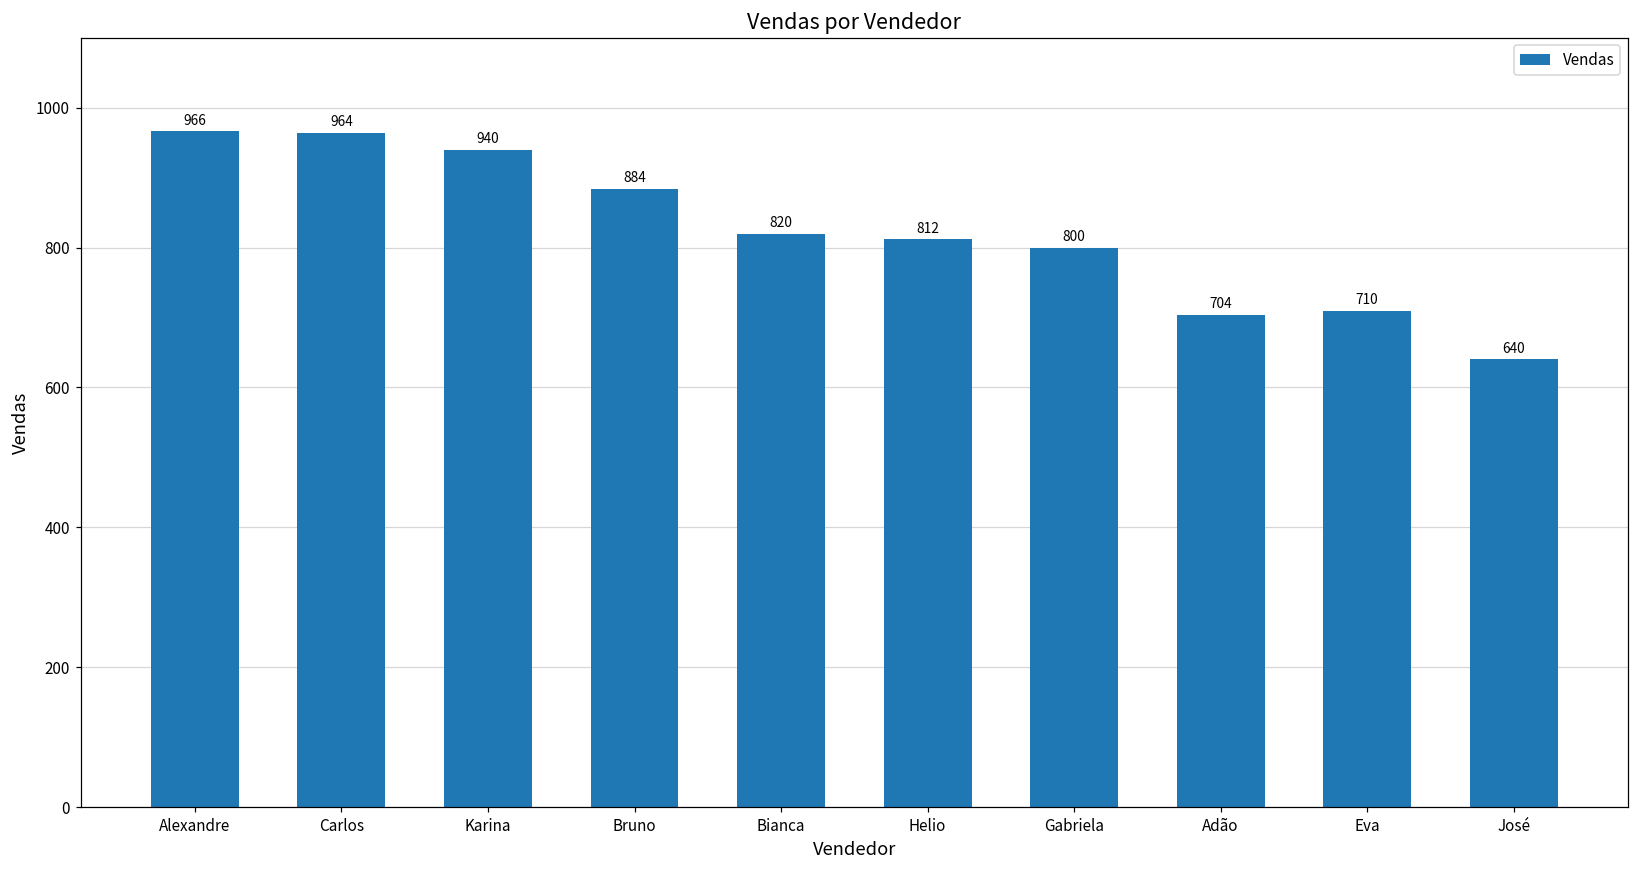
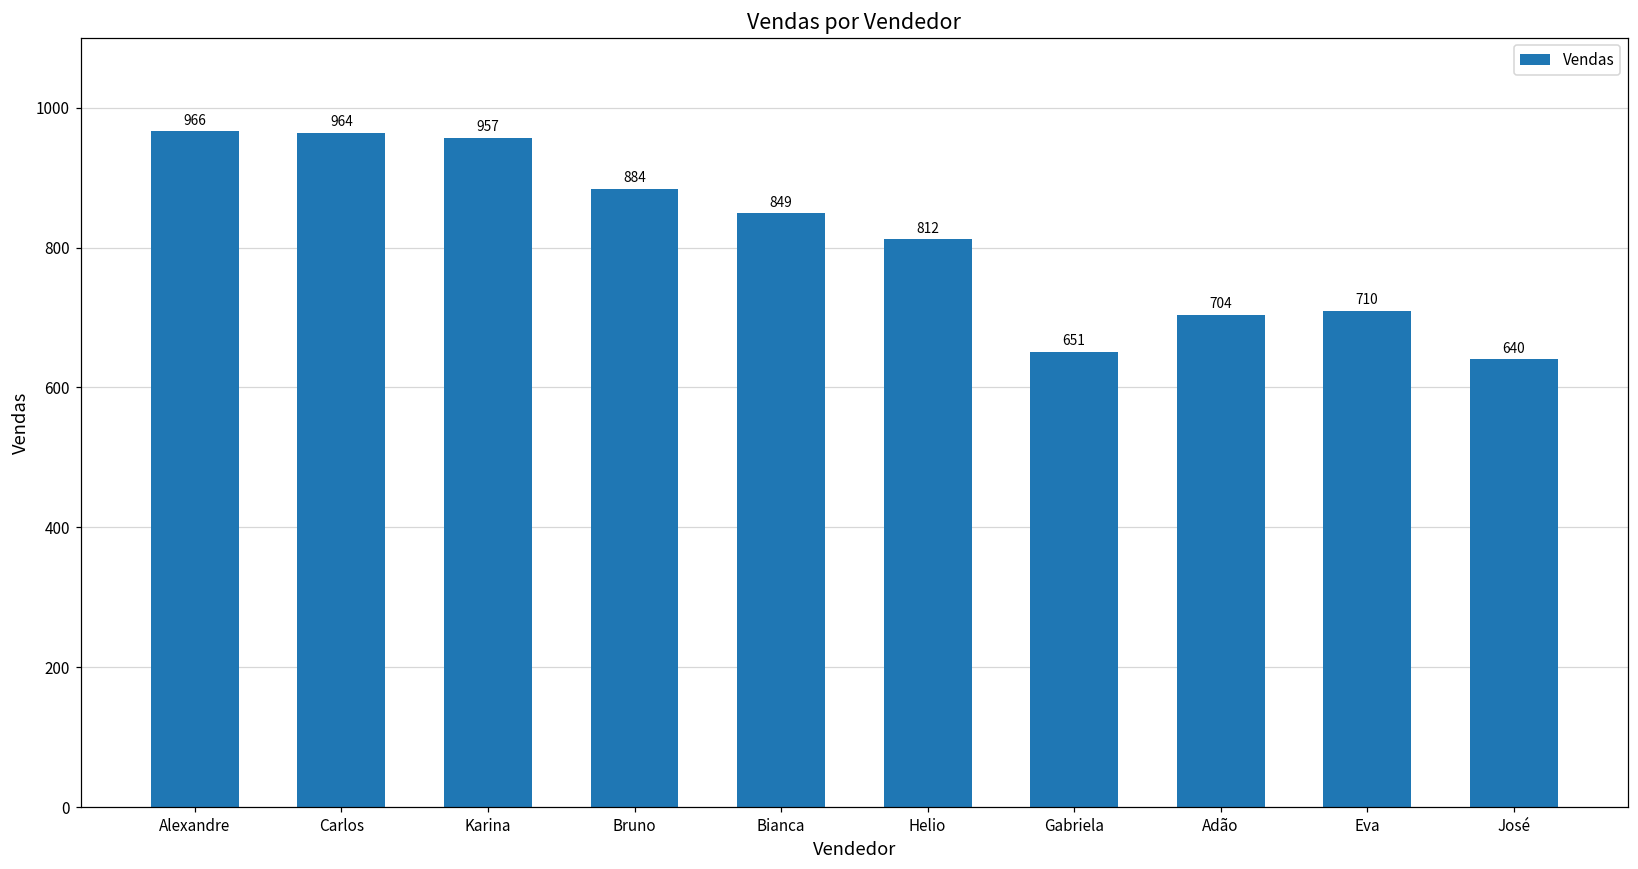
Karina: 940 -> 957
Bianca: 820 -> 849
Gabriela: 800 -> 651
